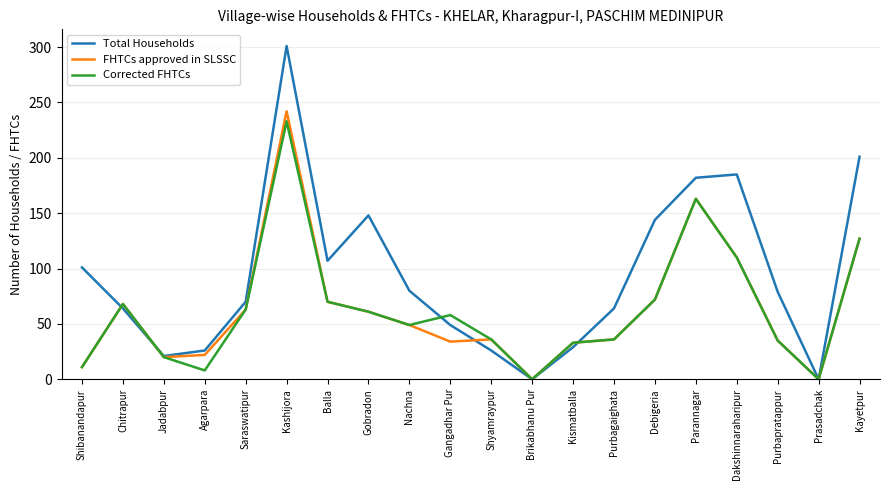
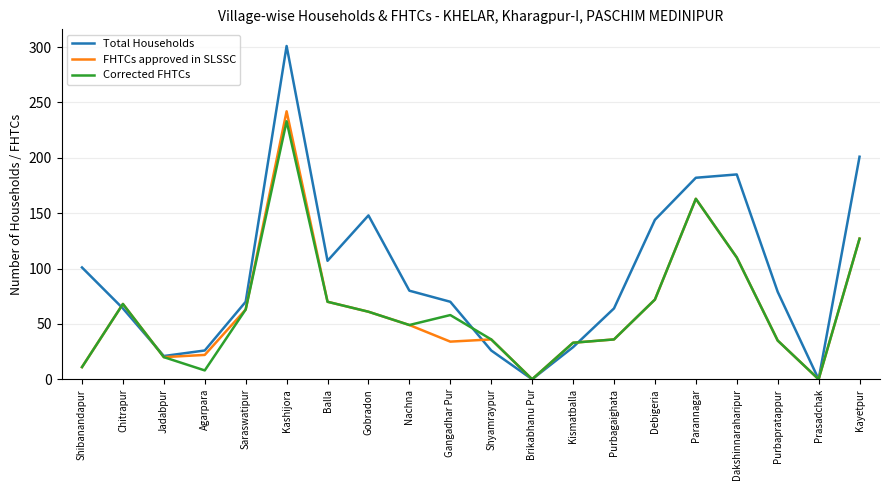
Total Households, Gangadhar Pur: 49 -> 70
